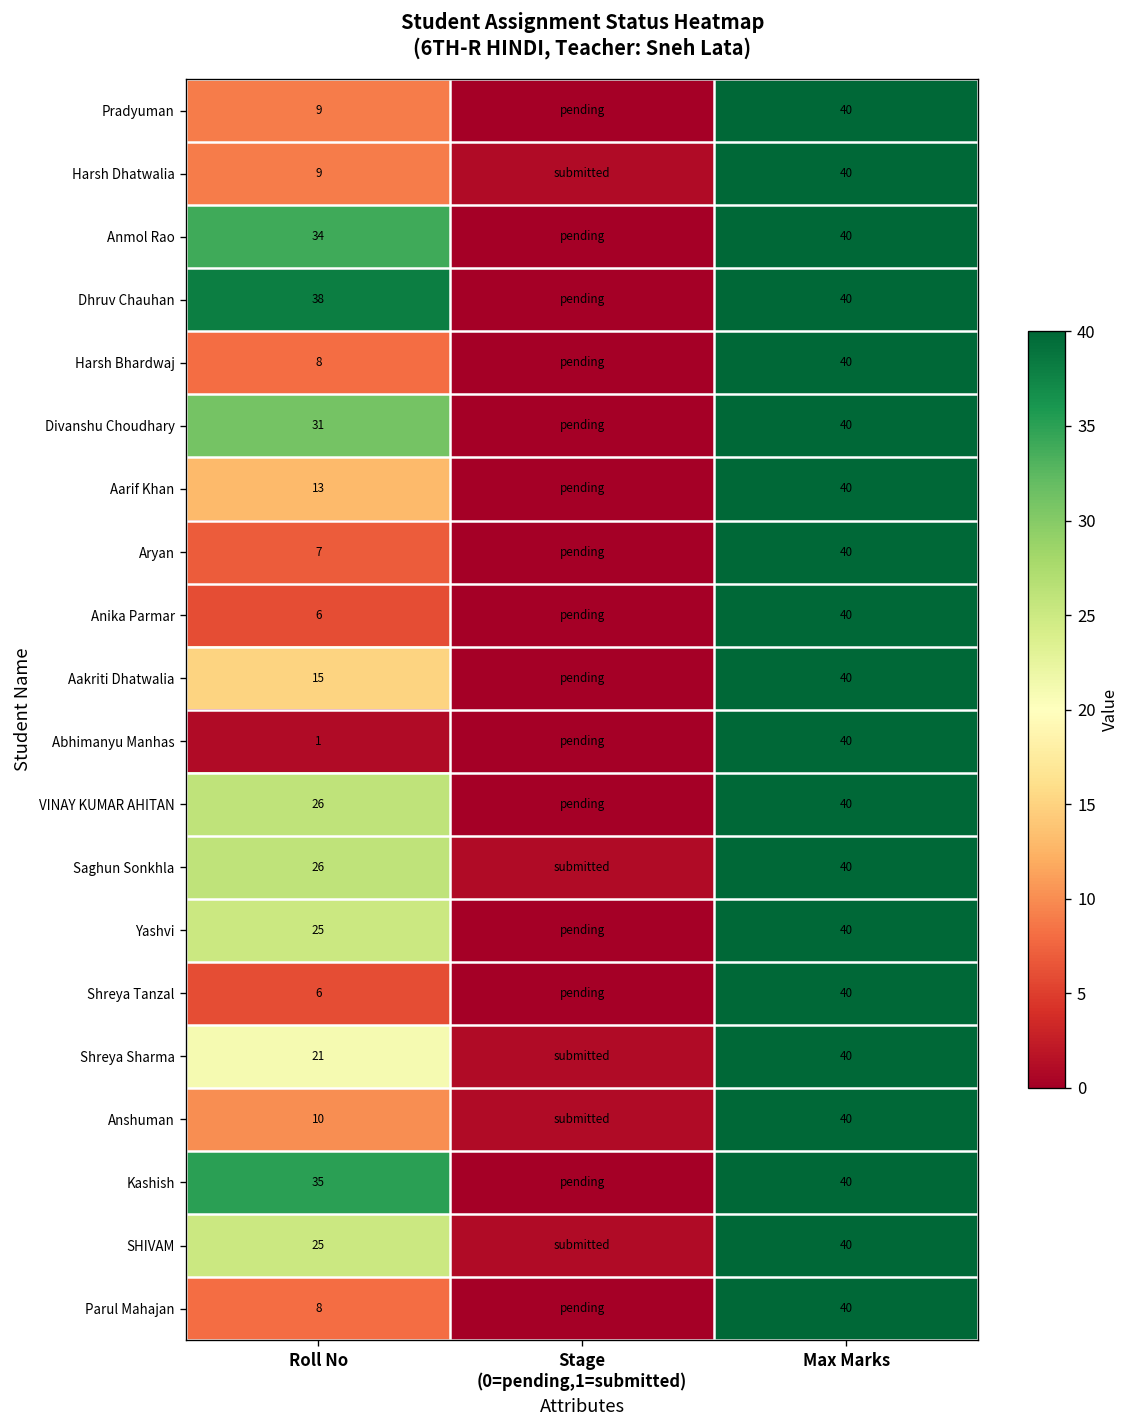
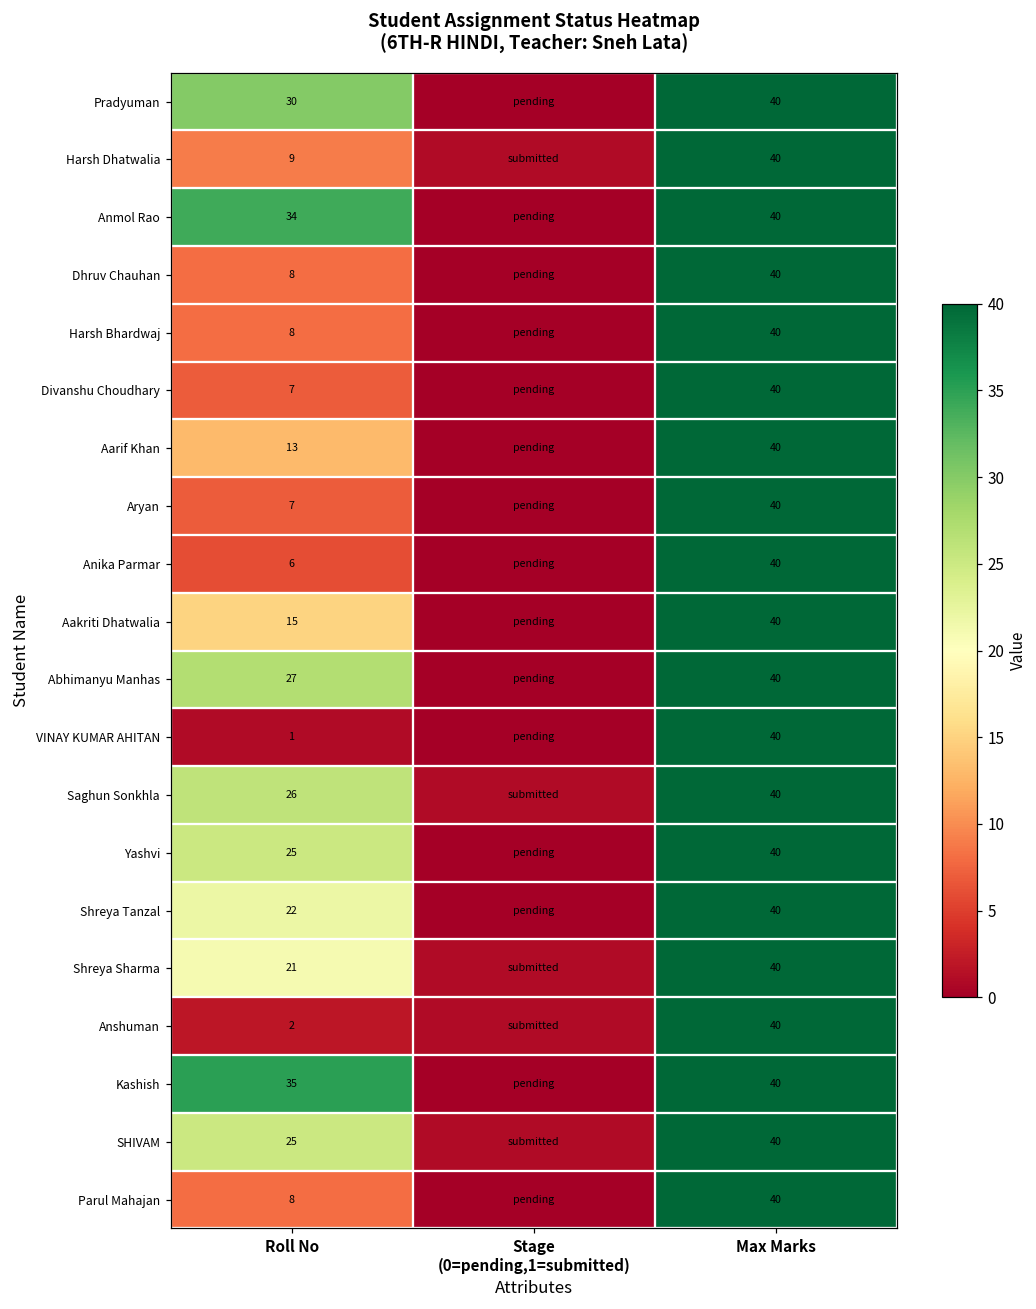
Pradyuman, Roll No: 9 -> 30
Dhruv Chauhan, Roll No: 38 -> 8
Divanshu Choudhary, Roll No: 31 -> 7
Abhimanyu Manhas, Roll No: 1 -> 27
VINAY KUMAR AHITAN, Roll No: 26 -> 1
Shreya Tanzal, Roll No: 6 -> 22
Anshuman, Roll No: 10 -> 2
